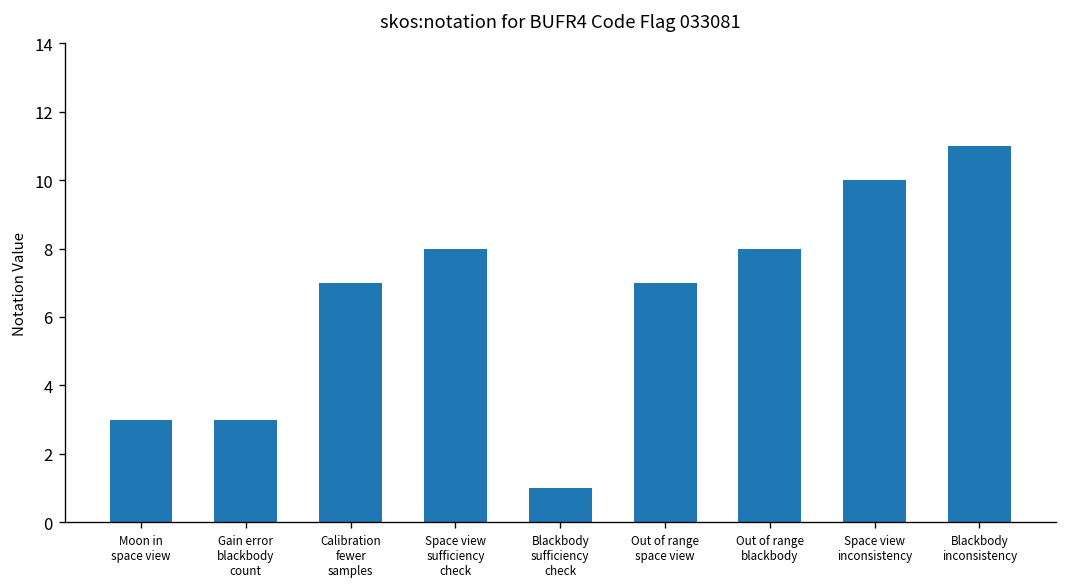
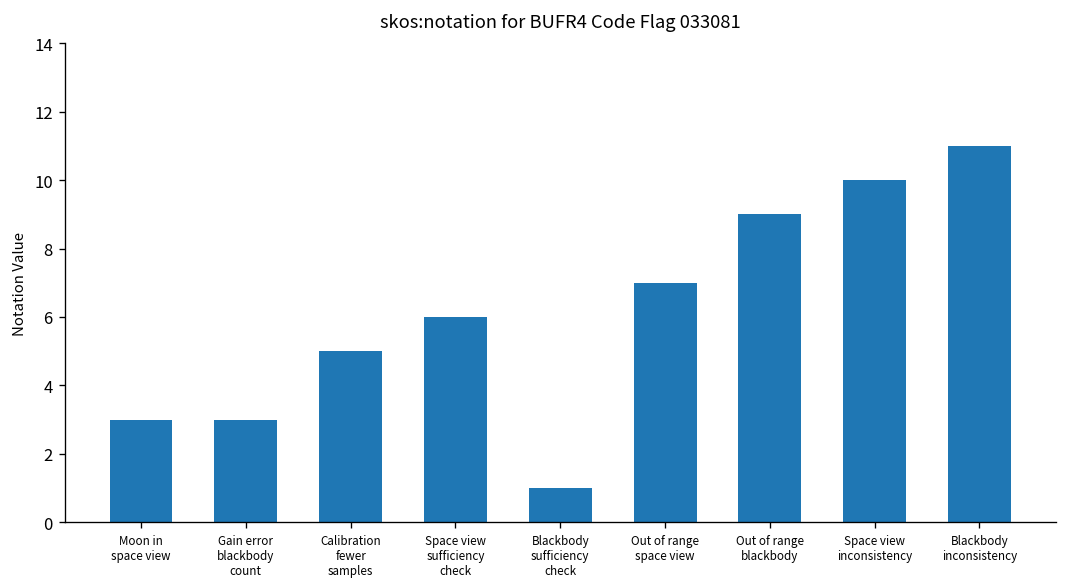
Calibration fewer samples: 7 -> 5
Space view sufficiency check: 8 -> 6
Out of range blackbody: 8 -> 9
